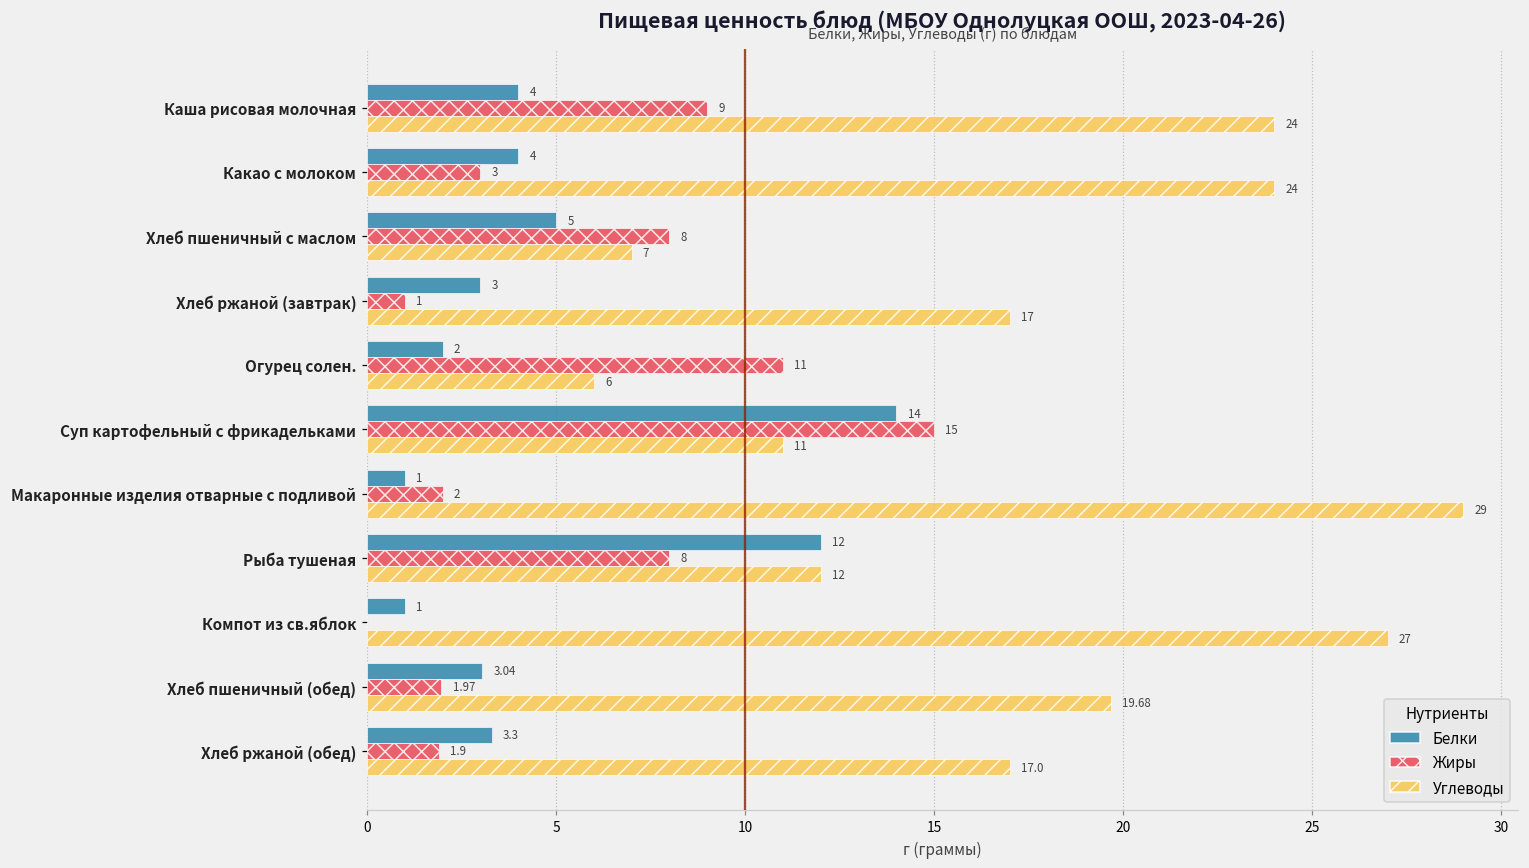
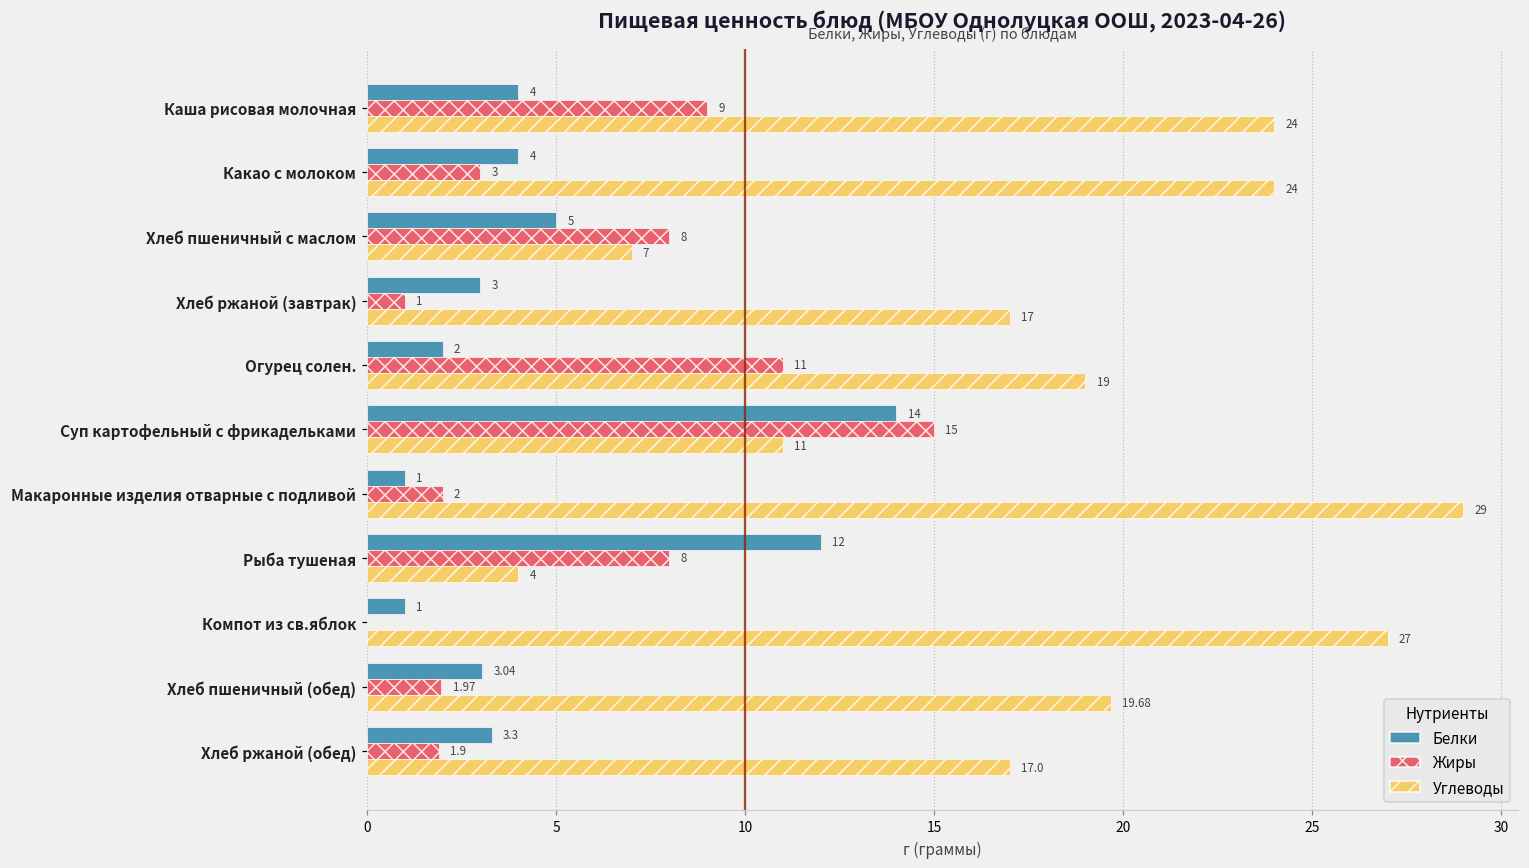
Углеводы, Огурец солен.: 6 -> 19
Углеводы, Рыба тушеная: 12 -> 4
